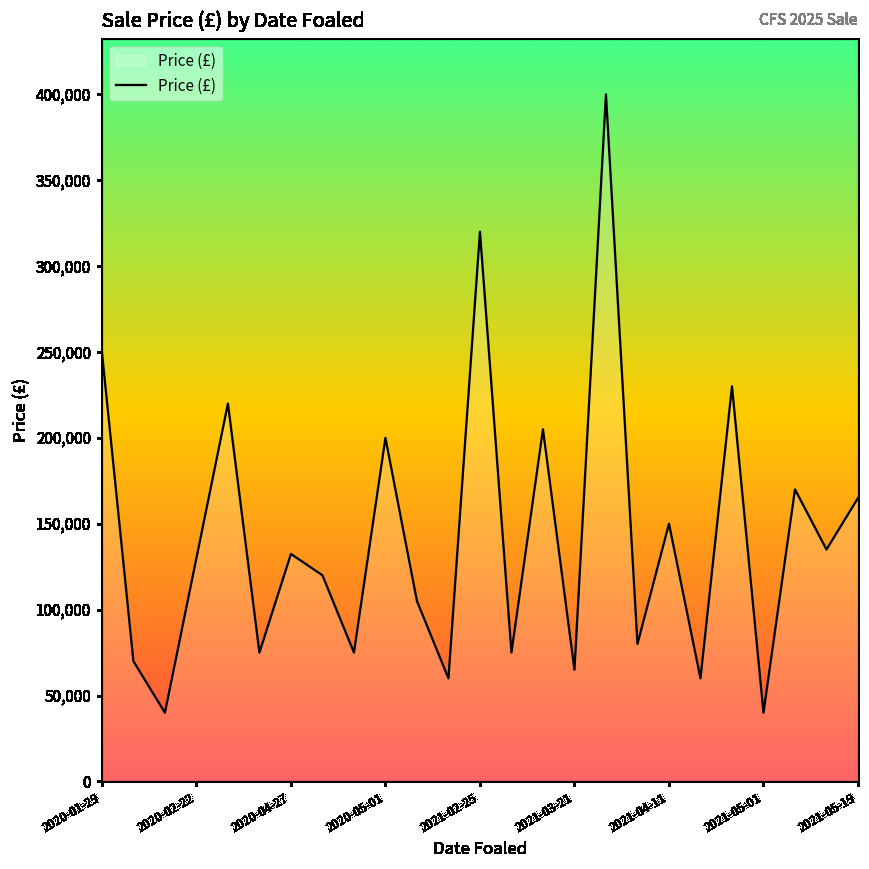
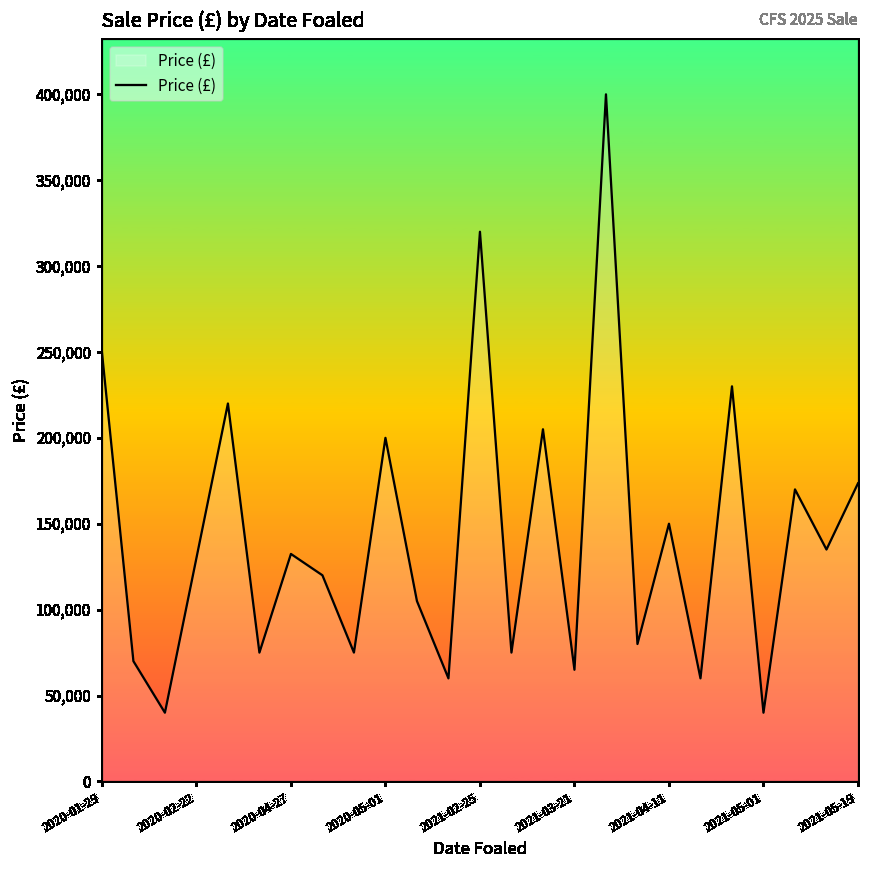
2021-05-19: 165,000 -> 174,000
